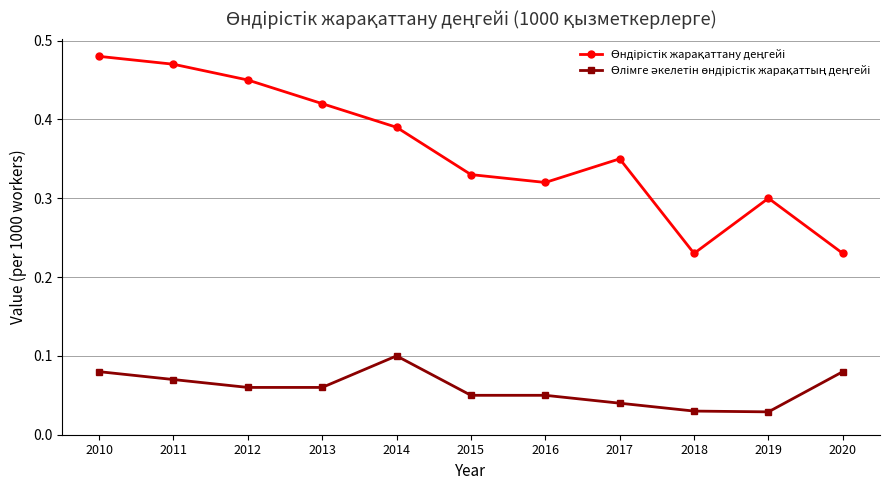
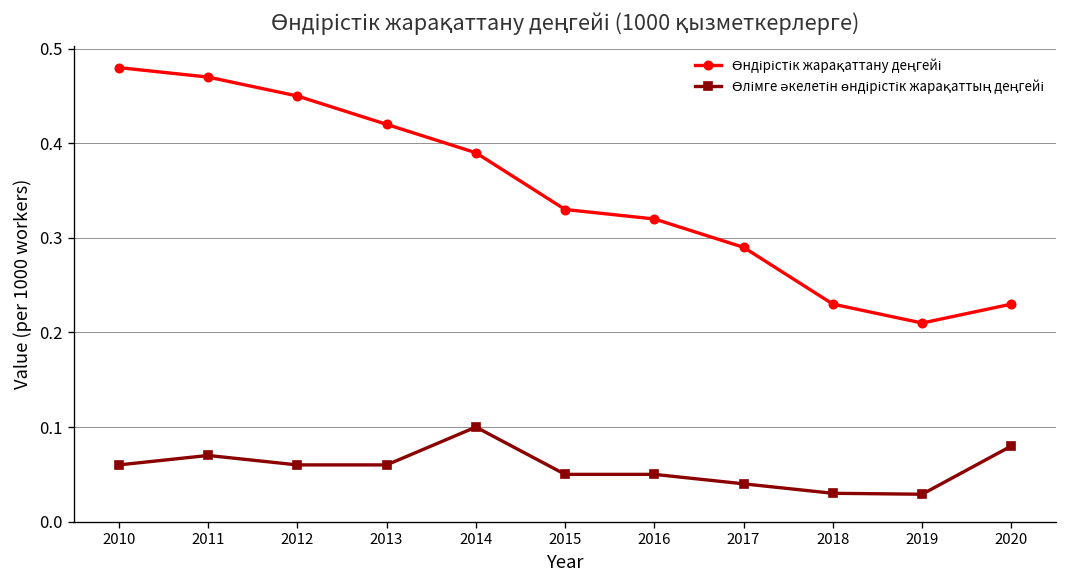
Өлімге әкелетін өндірістік жарақаттың деңгейі, 2010: 0.08 -> 0.06
Өндірістік жарақаттану деңгейі, 2017: 0.35 -> 0.29
Өндірістік жарақаттану деңгейі, 2019: 0.30 -> 0.21
